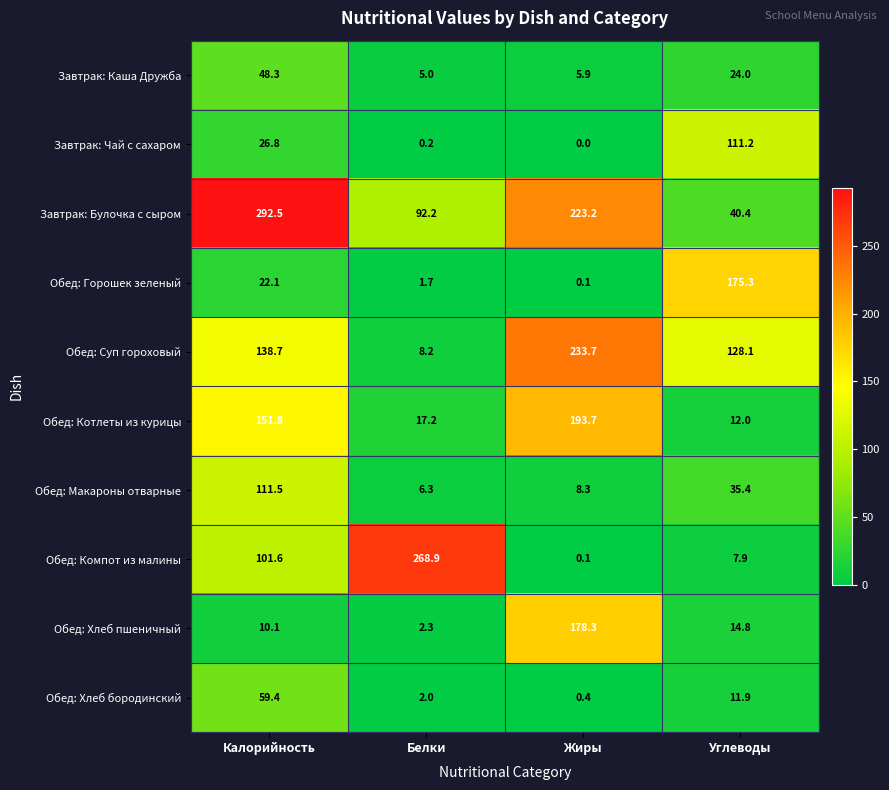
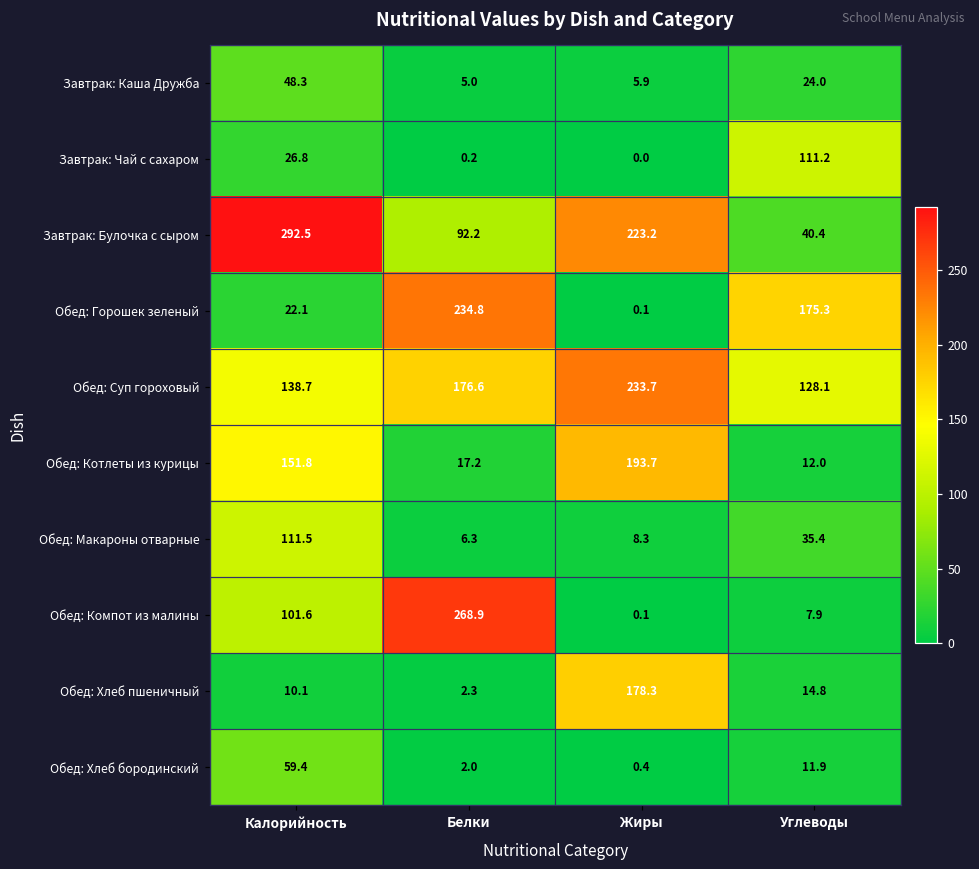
Обед: Горошек зеленый, Белки: 1.7 -> 234.8
Обед: Суп гороховый, Белки: 8.2 -> 176.6
